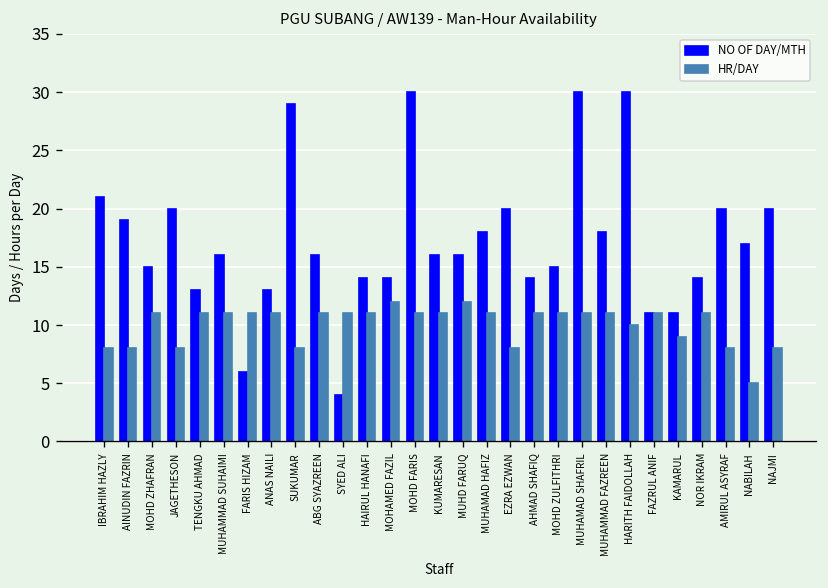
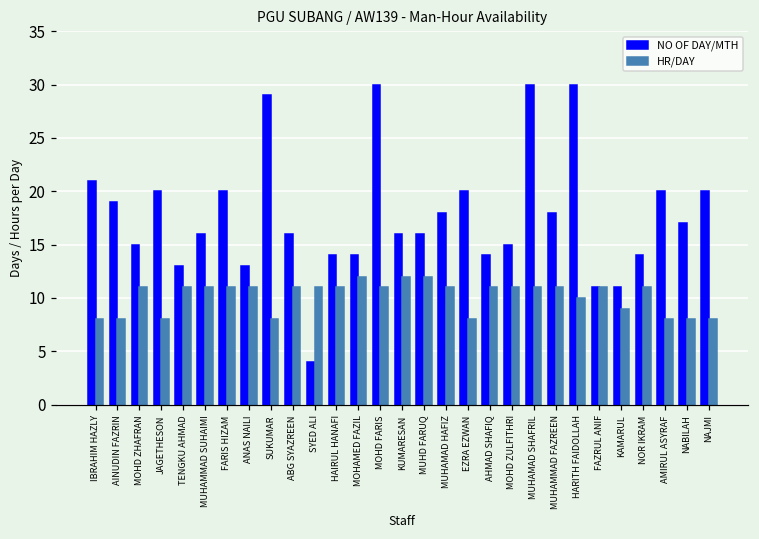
NO OF DAY/MTH, FARIS HIZAM: 6 -> 20
HR/DAY, KUMARESAN: 11 -> 12
HR/DAY, NABILAH: 5 -> 8
